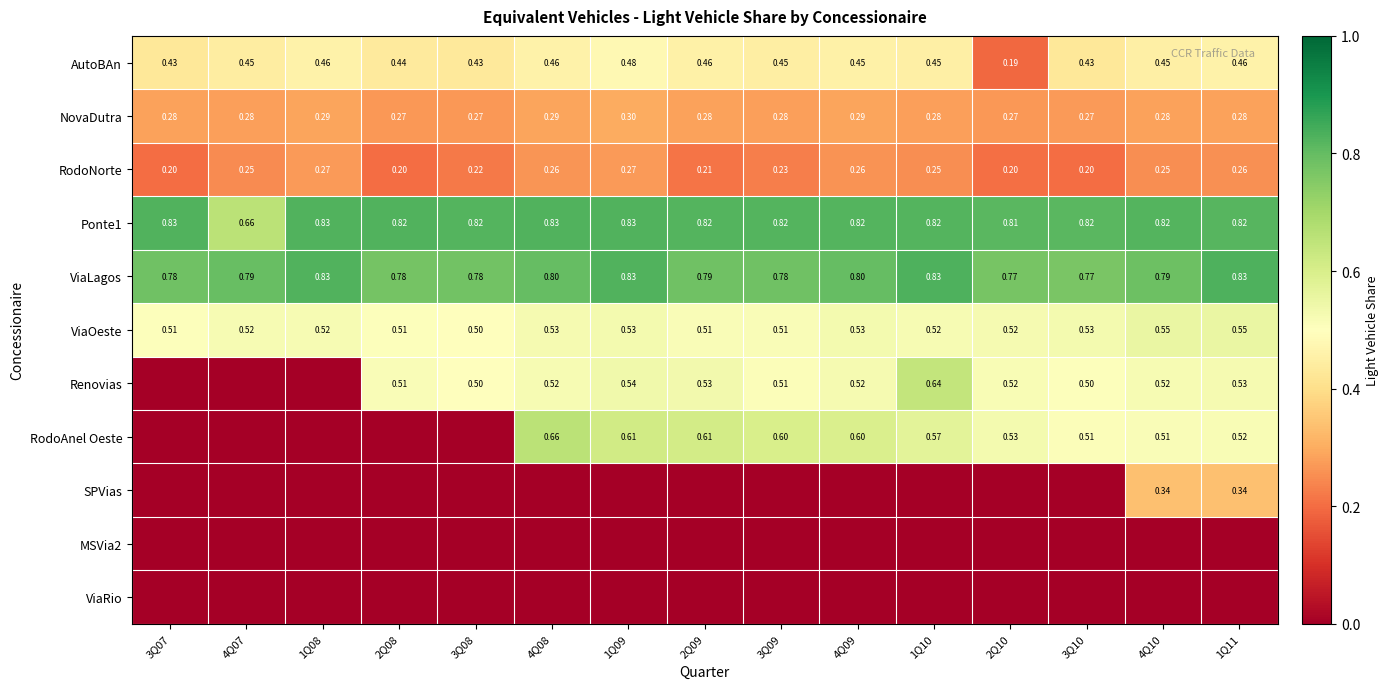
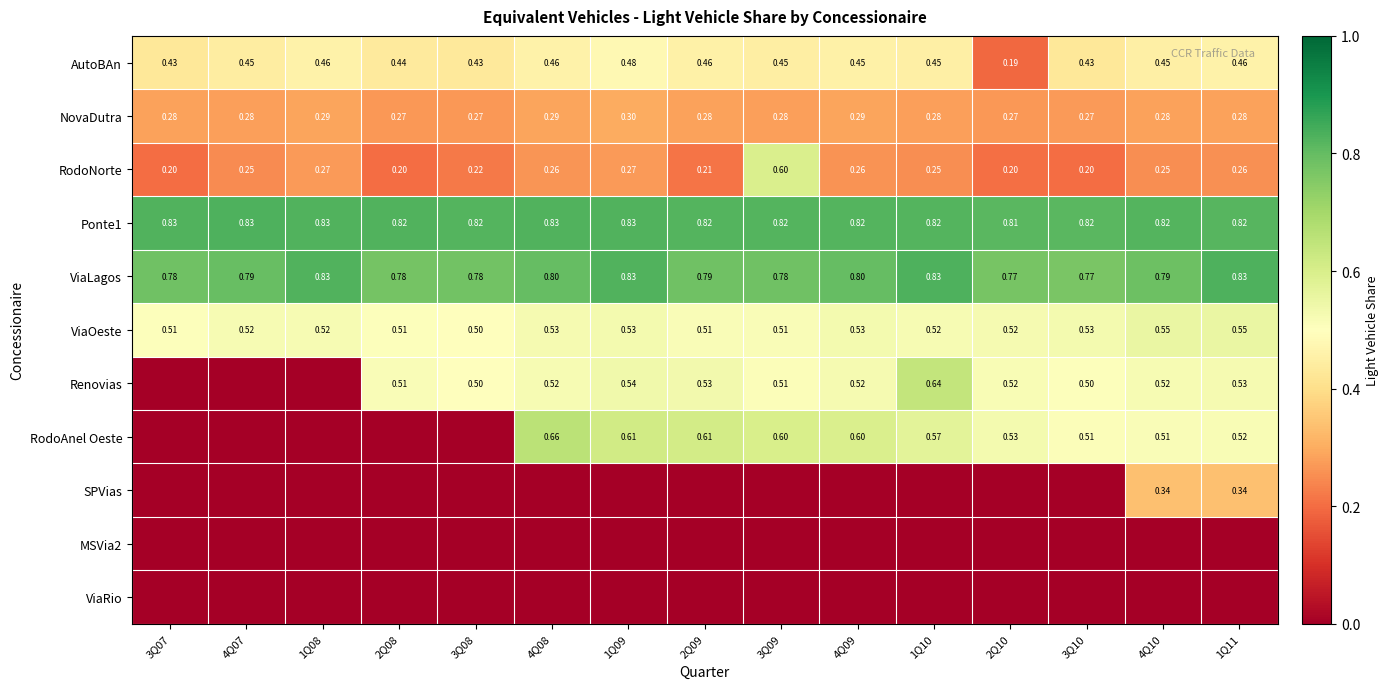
RodoNorte, 3Q09: 0.23 -> 0.60
Ponte1, 4Q07: 0.66 -> 0.83
